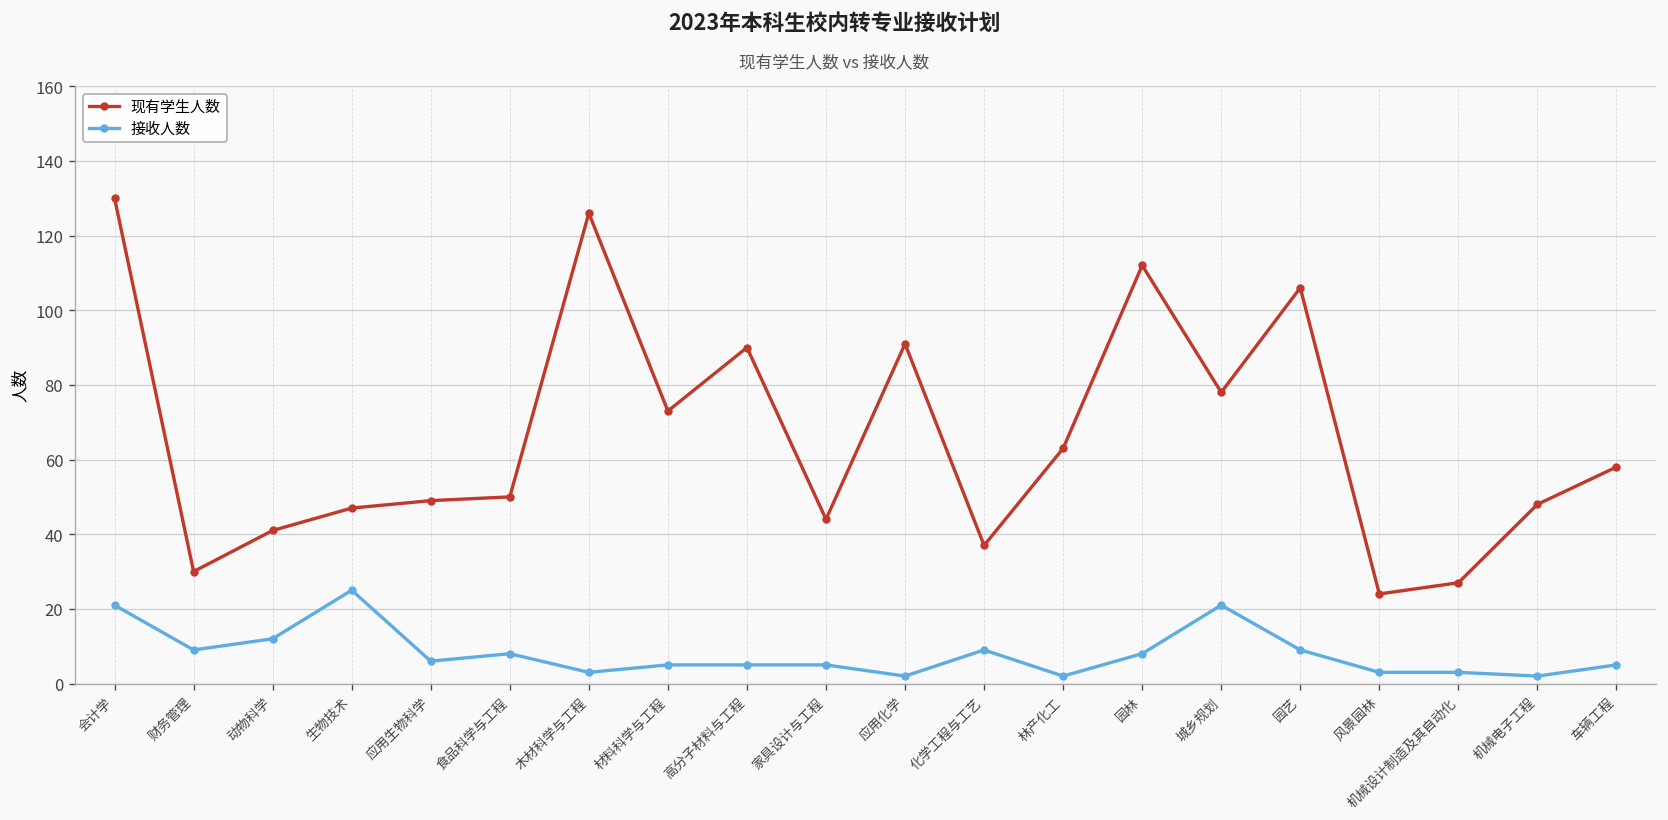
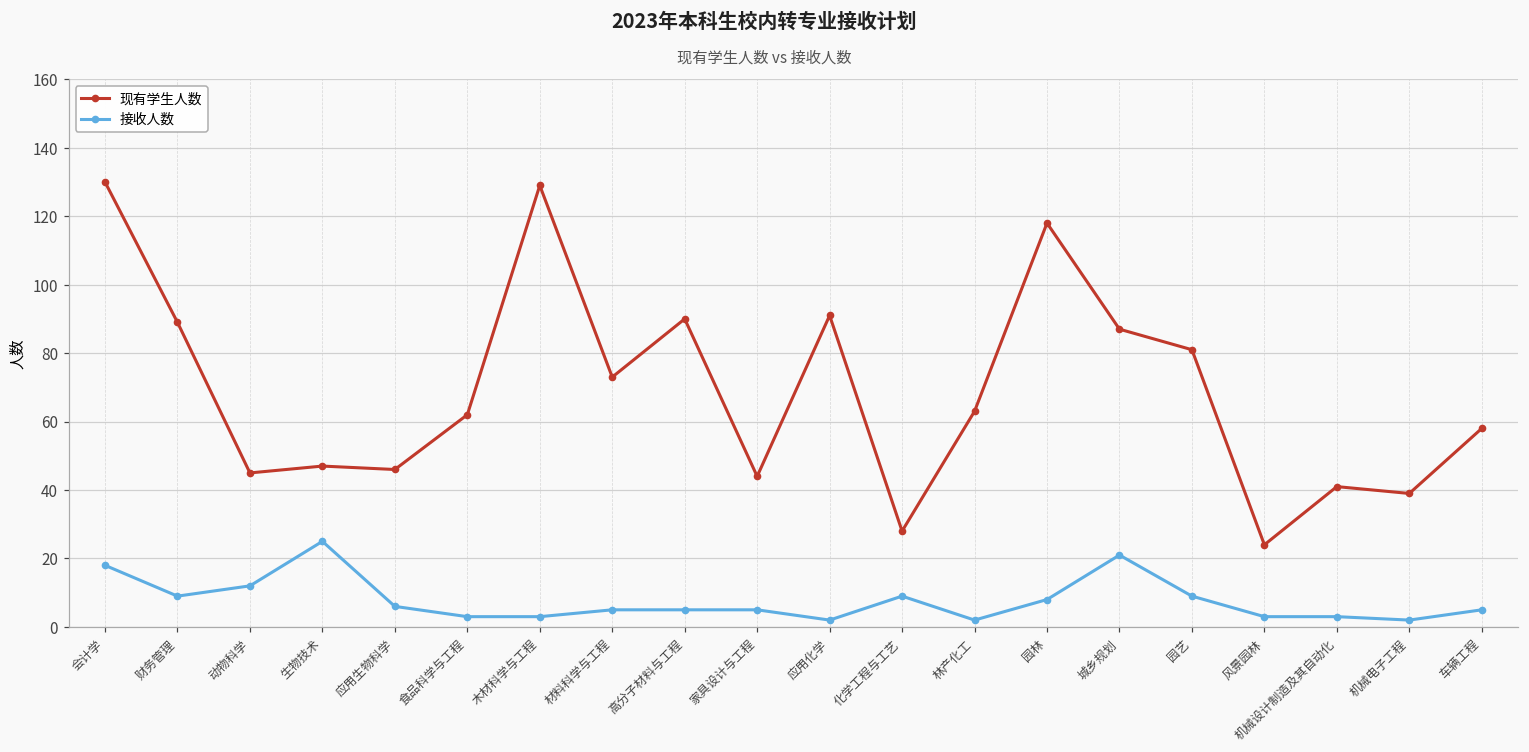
接收人数, 会计学: 21 -> 18
现有学生人数, 财务管理: 30 -> 89
现有学生人数, 动物科学: 41 -> 45
现有学生人数, 应用生物科学: 49 -> 46
现有学生人数, 食品科学与工程: 50 -> 62
接收人数, 食品科学与工程: 8 -> 3
现有学生人数, 木材科学与工程: 126 -> 129
现有学生人数, 化学工程与工艺: 37 -> 28
现有学生人数, 园林: 112 -> 118
现有学生人数, 城乡规划: 78 -> 87
现有学生人数, 园艺: 106 -> 81
现有学生人数, 机械设计制造及其自动化: 27 -> 41
现有学生人数, 机械电子工程: 48 -> 39
